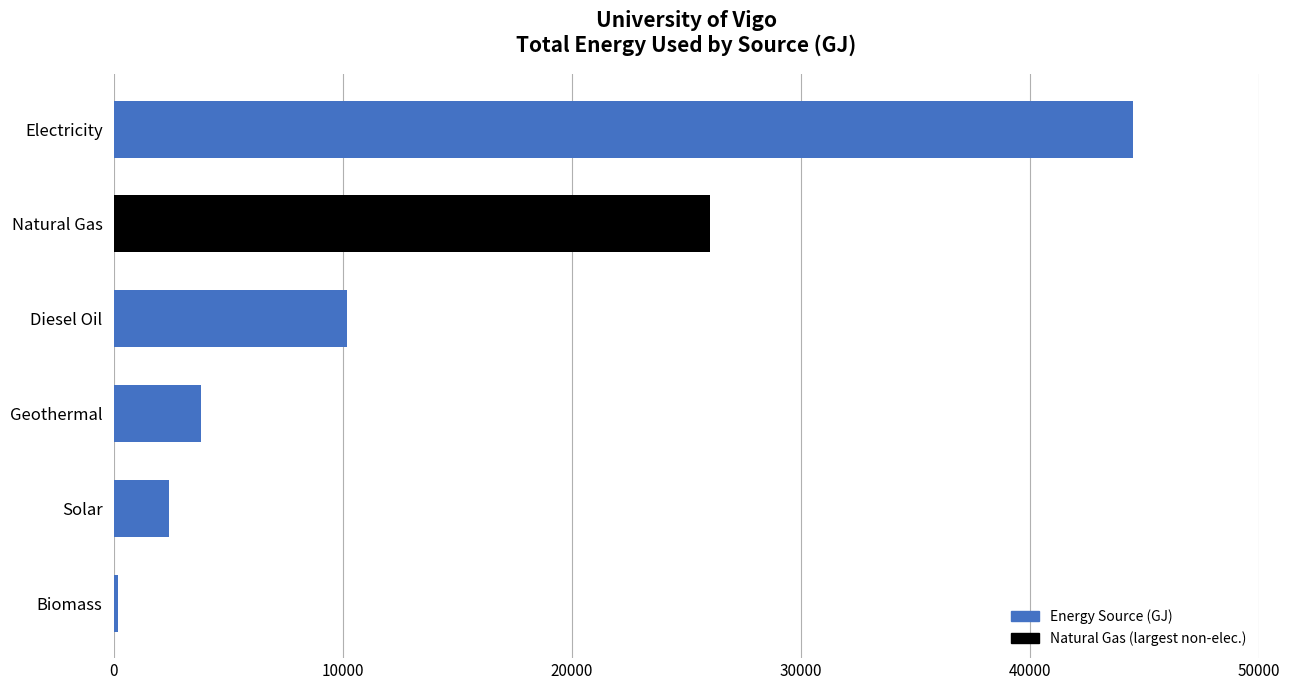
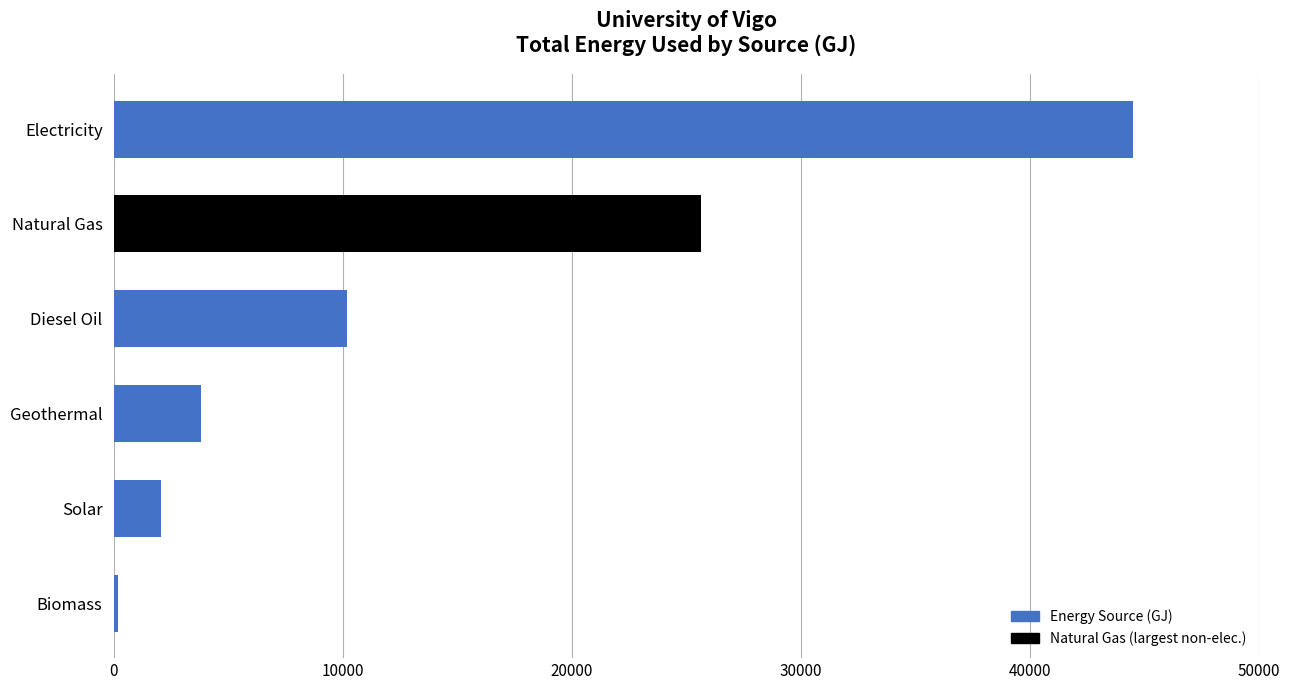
Natural Gas: 26000 -> 25700
Solar: 2400 -> 2100
